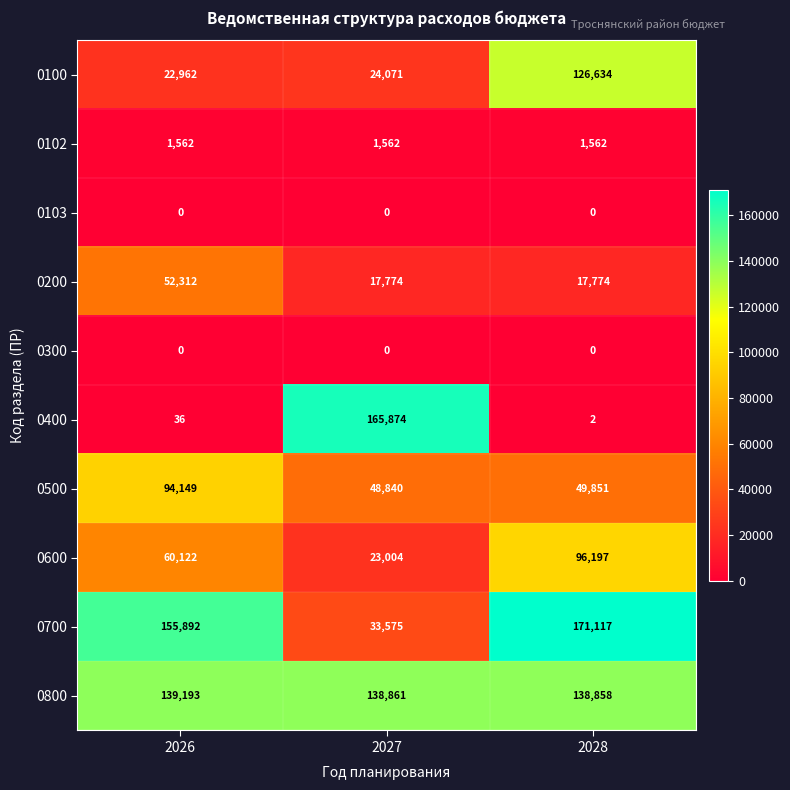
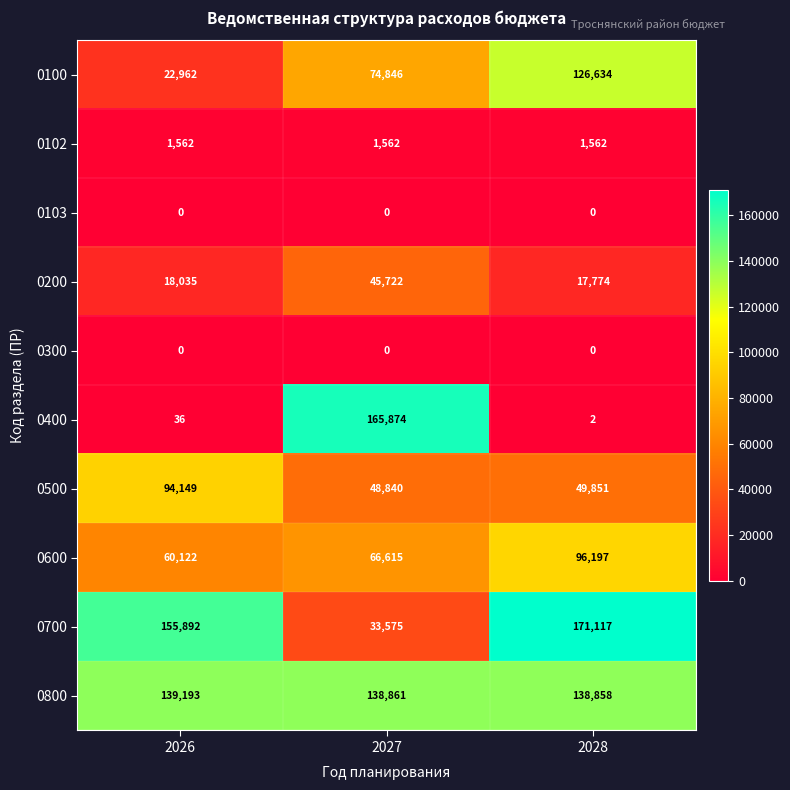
0100, 2027: 24,071 -> 74,846
0200, 2026: 52,312 -> 18,035
0200, 2027: 17,774 -> 45,722
0600, 2027: 23,004 -> 66,615
